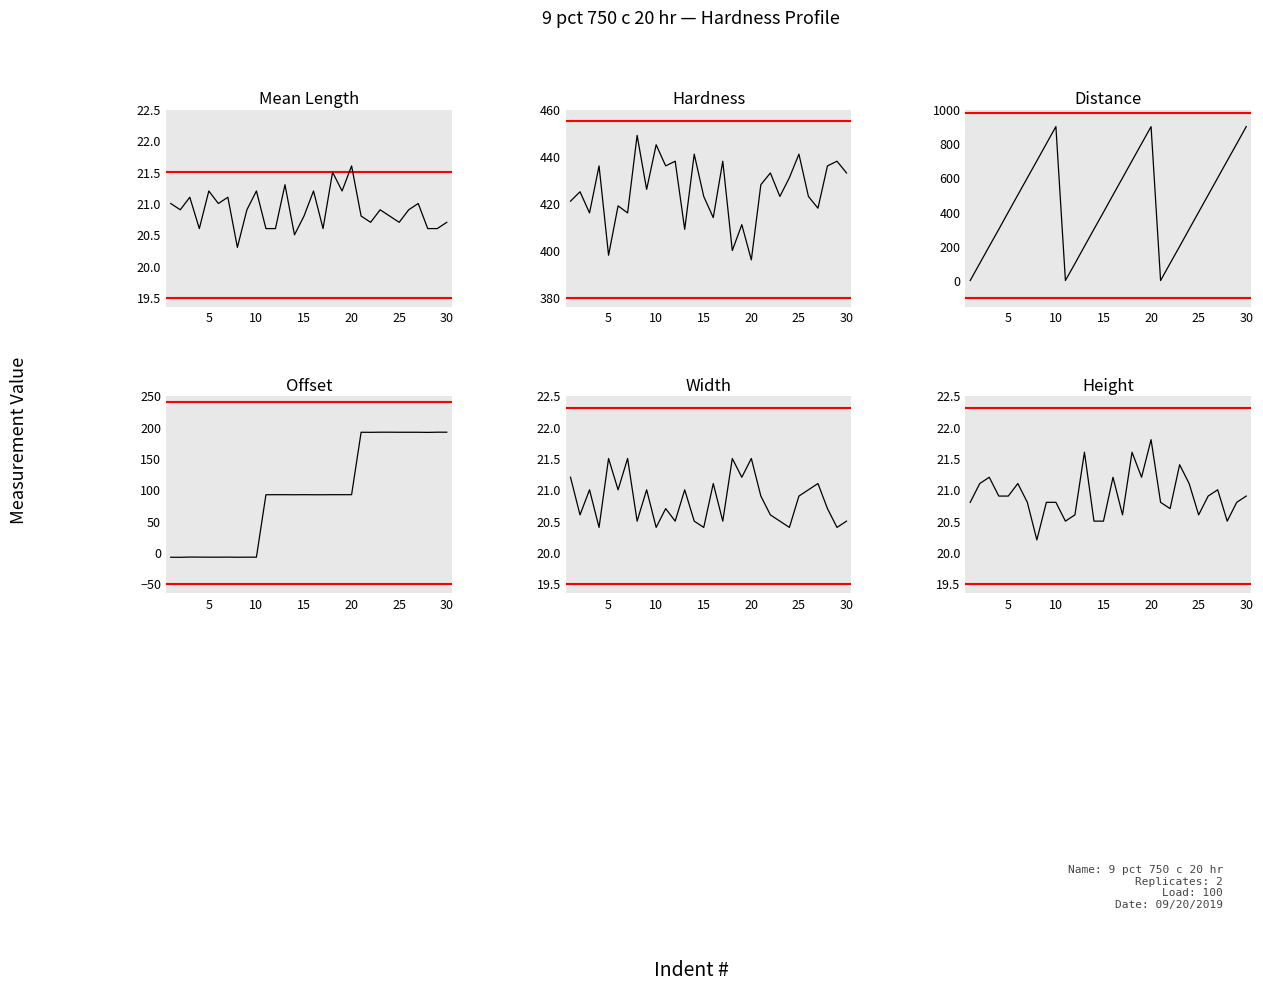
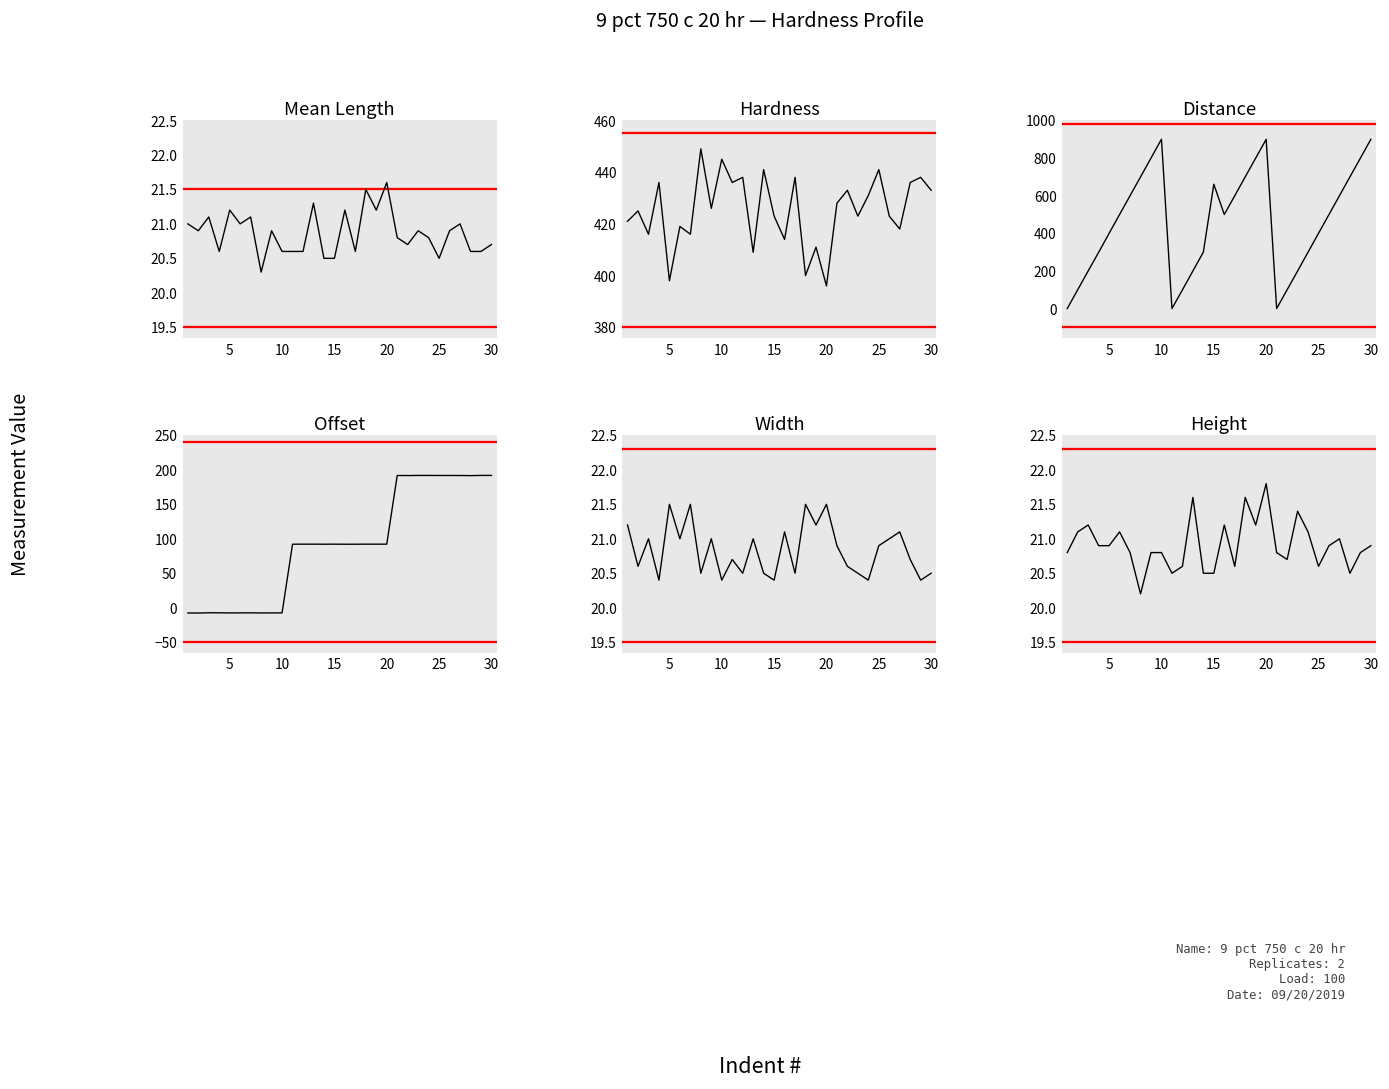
Mean Length, 10: 21.2 -> 20.6
Mean Length, 15: 20.8 -> 20.5
Mean Length, 25: 20.7 -> 20.5
Distance, 15: 400 -> 660
